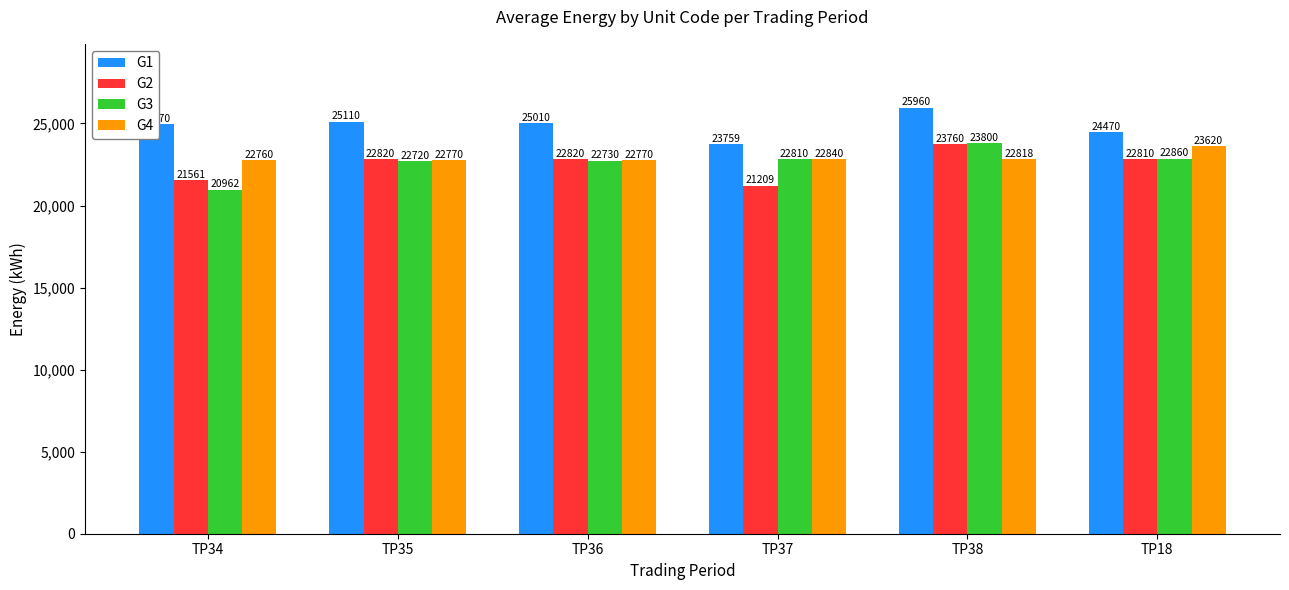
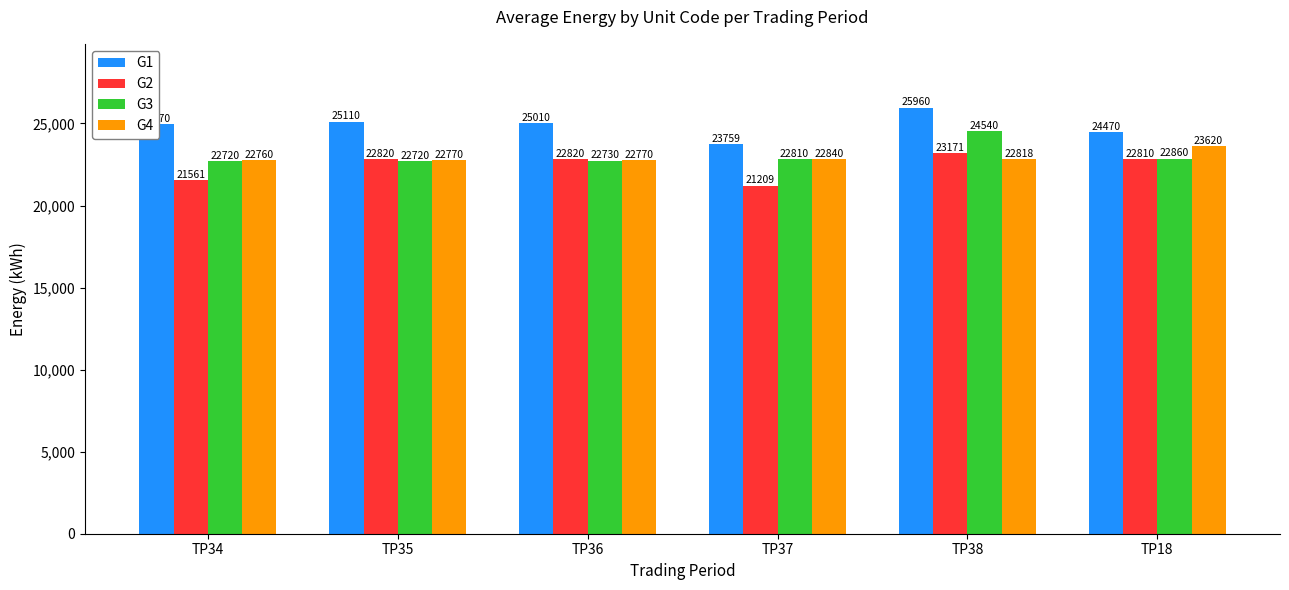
G3, TP34: 20962 -> 22720
G2, TP38: 23760 -> 23171
G3, TP38: 23800 -> 24540
